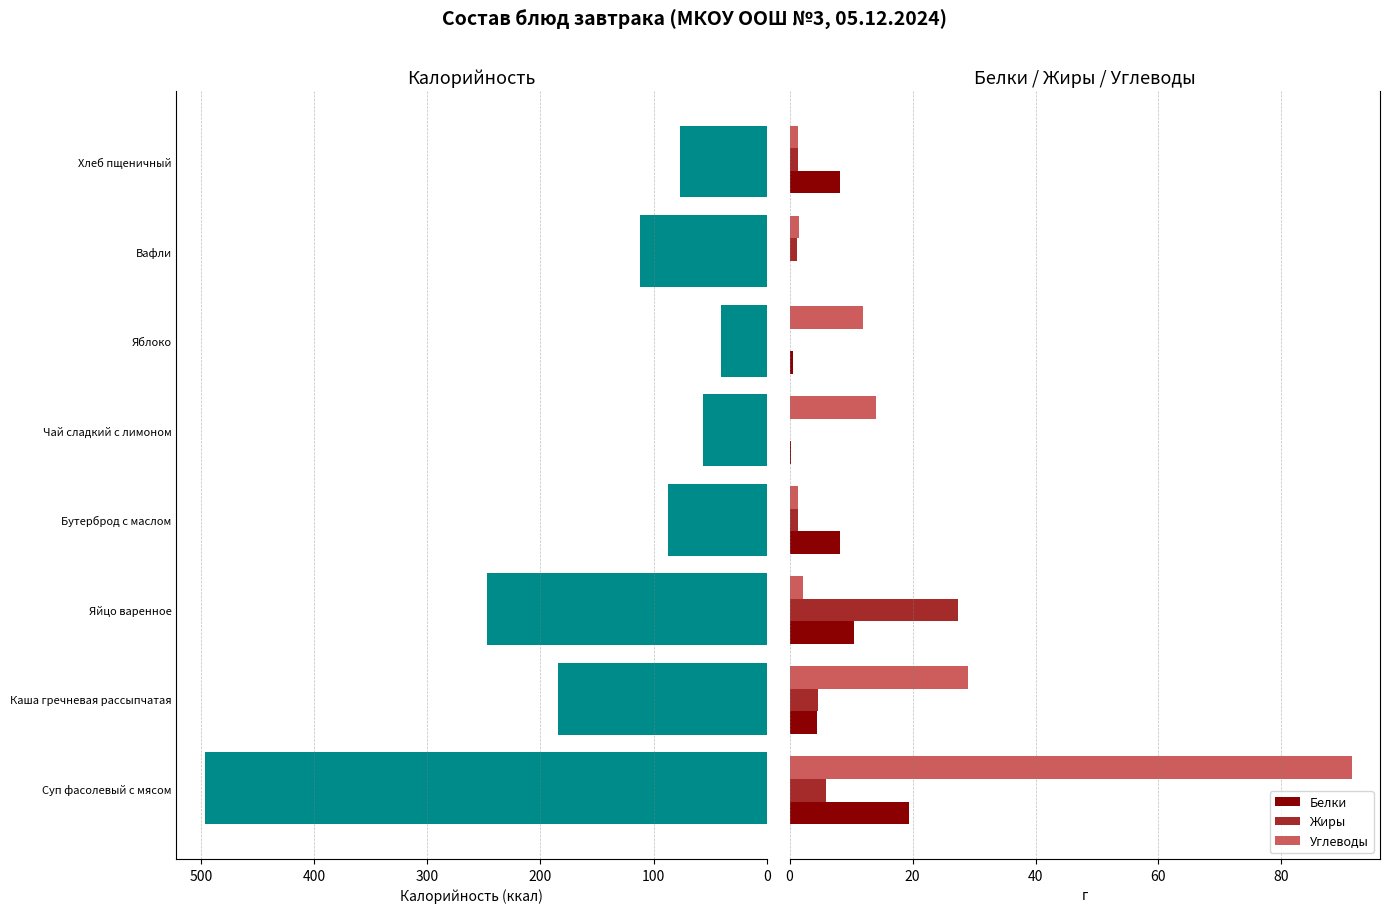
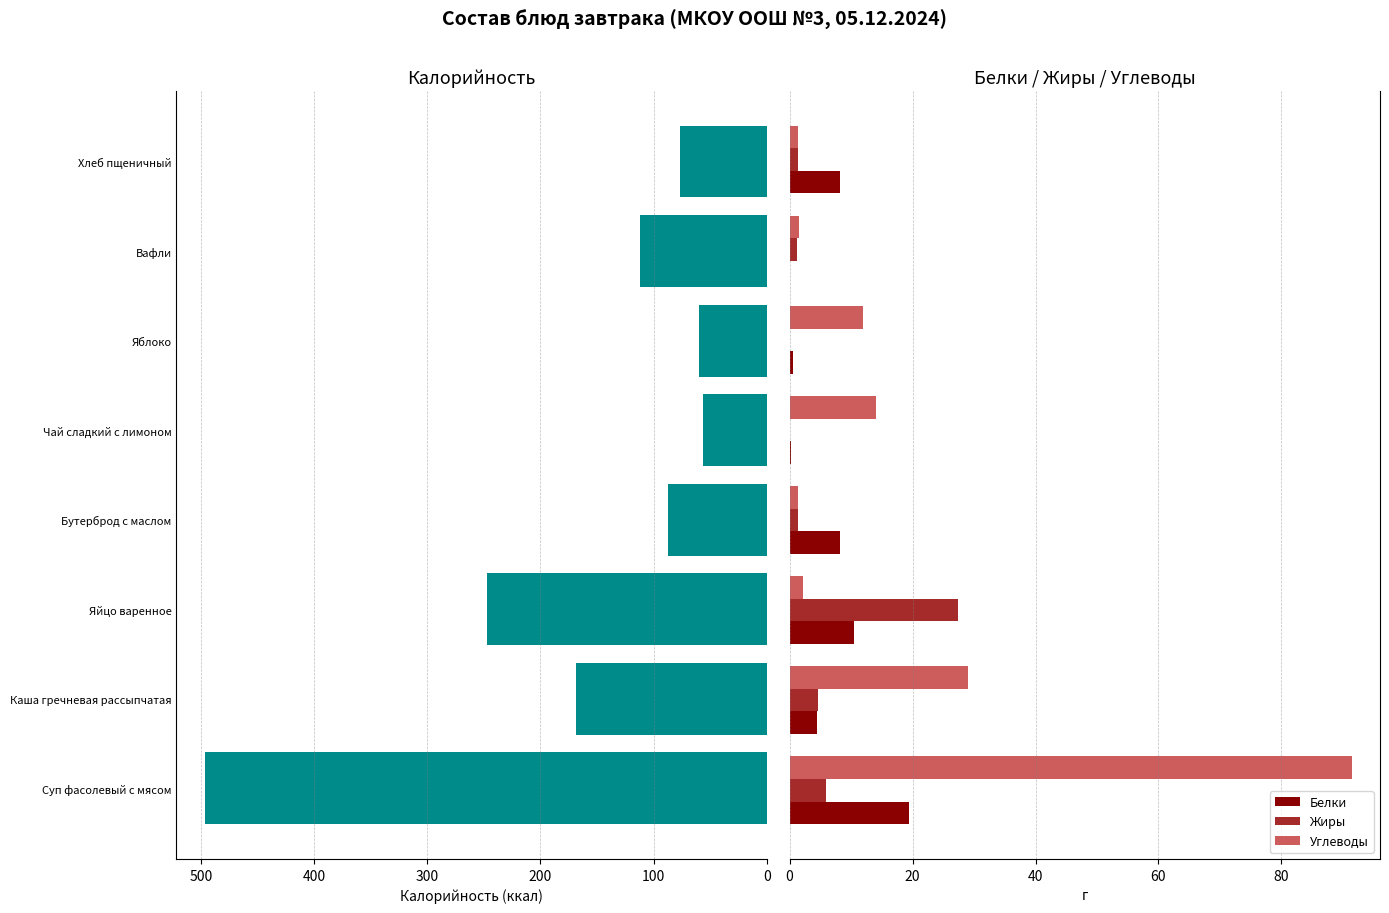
Калорийность, Яблоко: 41 -> 60
Калорийность, Каша гречневая рассыпчатая: 184 -> 168
